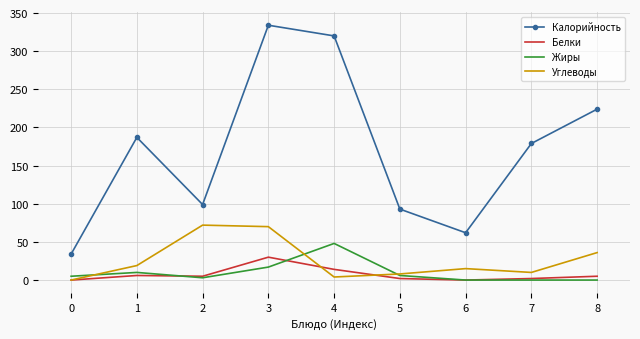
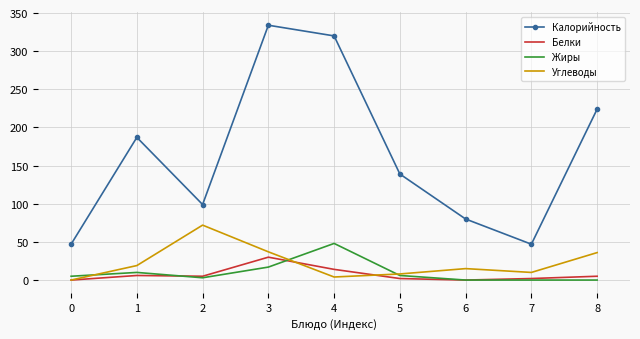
Калорийность, 0: 30 -> 50
Углеводы, 3: 70 -> 40
Калорийность, 5: 90 -> 140
Калорийность, 6: 60 -> 80
Калорийность, 7: 180 -> 50
